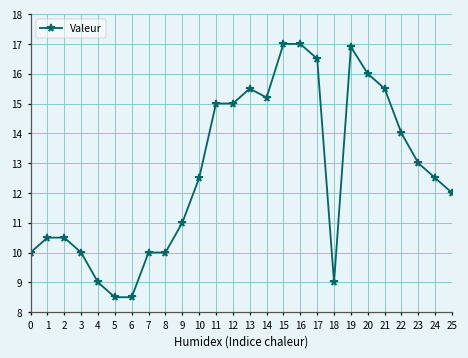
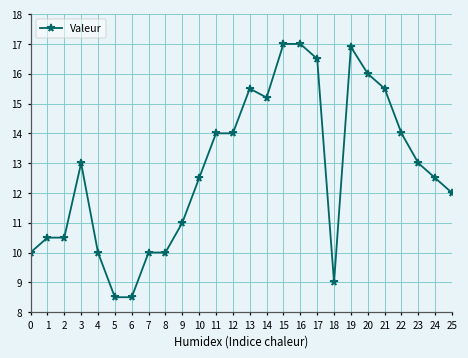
3: 10 -> 13
4: 9 -> 10
11: 15 -> 14
12: 15 -> 14
